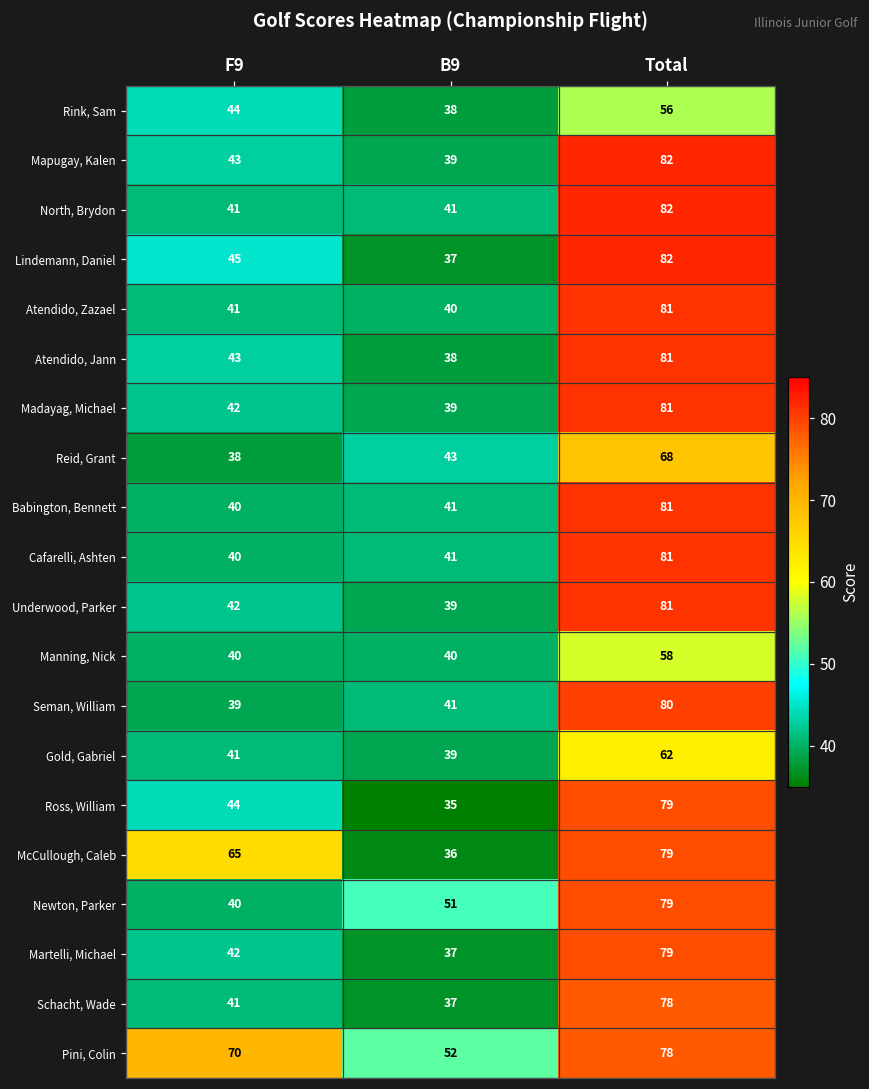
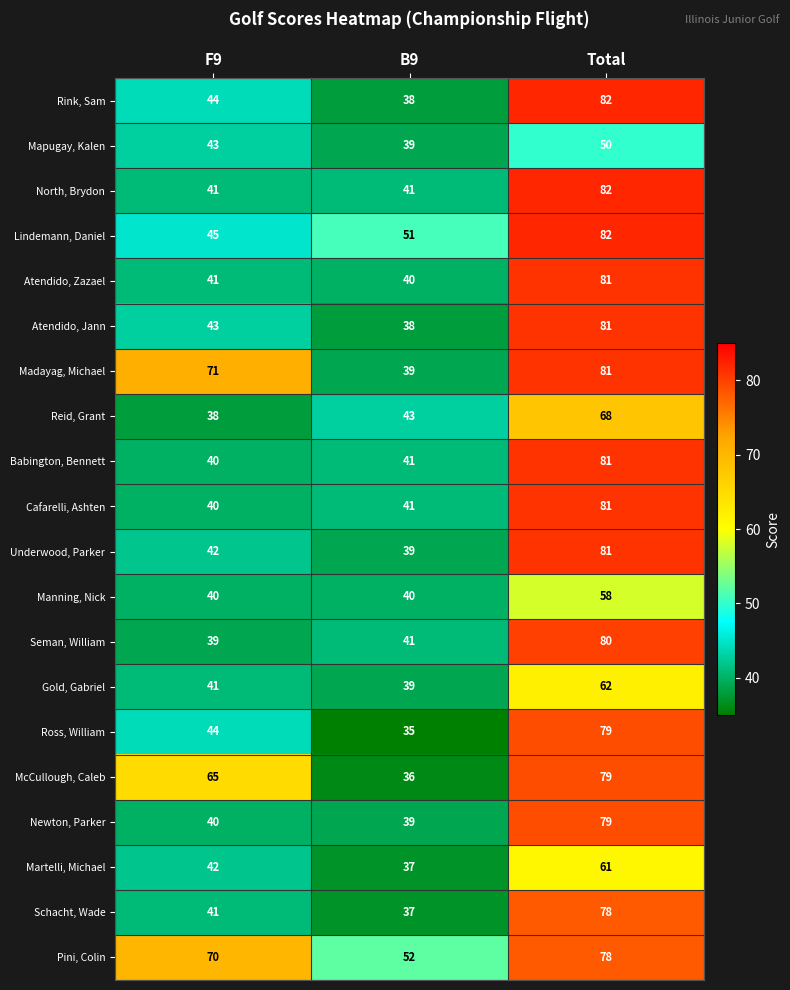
Rink, Sam, Total: 56 -> 82
Mapugay, Kalen, Total: 82 -> 50
Lindemann, Daniel, B9: 37 -> 51
Madayag, Michael, F9: 42 -> 71
Newton, Parker, B9: 51 -> 39
Martelli, Michael, Total: 79 -> 61
